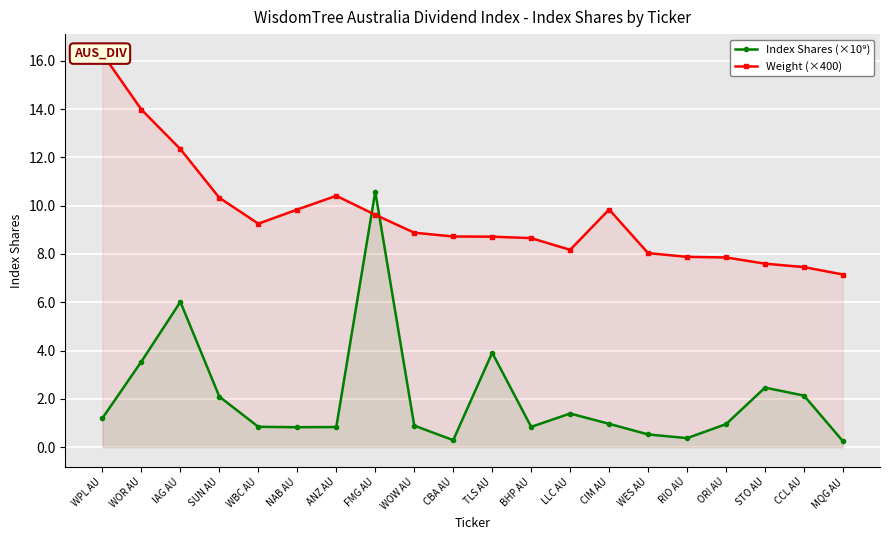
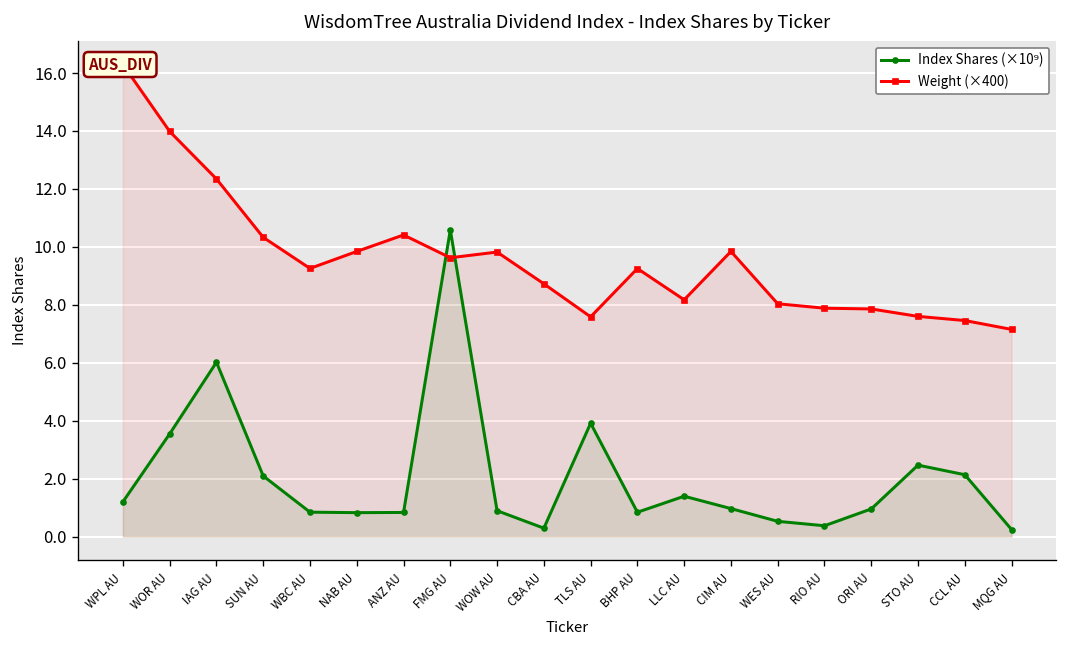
Weight (×400), WOW AU: 8.9 -> 9.8
Weight (×400), TLS AU: 8.7 -> 7.6
Weight (×400), BHP AU: 8.7 -> 9.3
